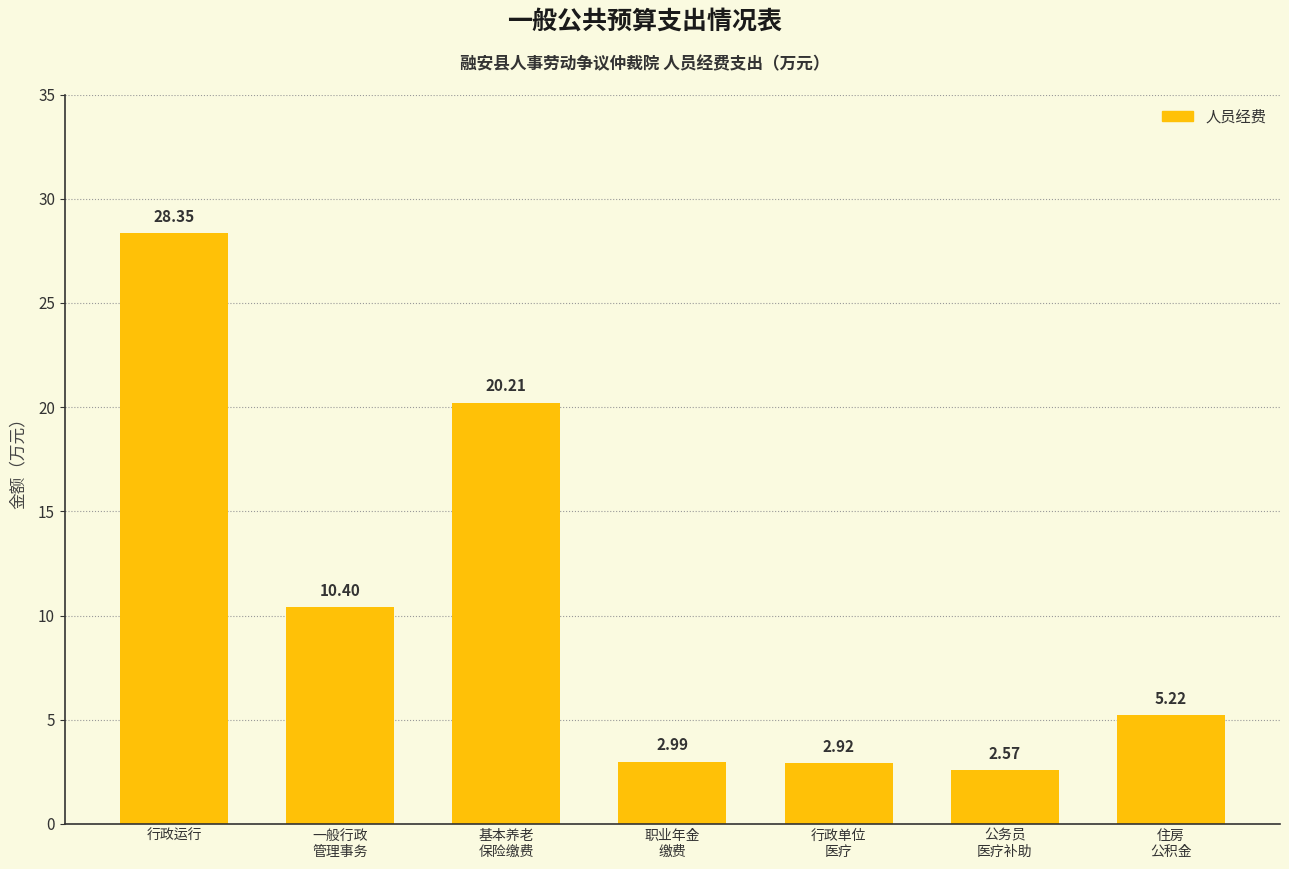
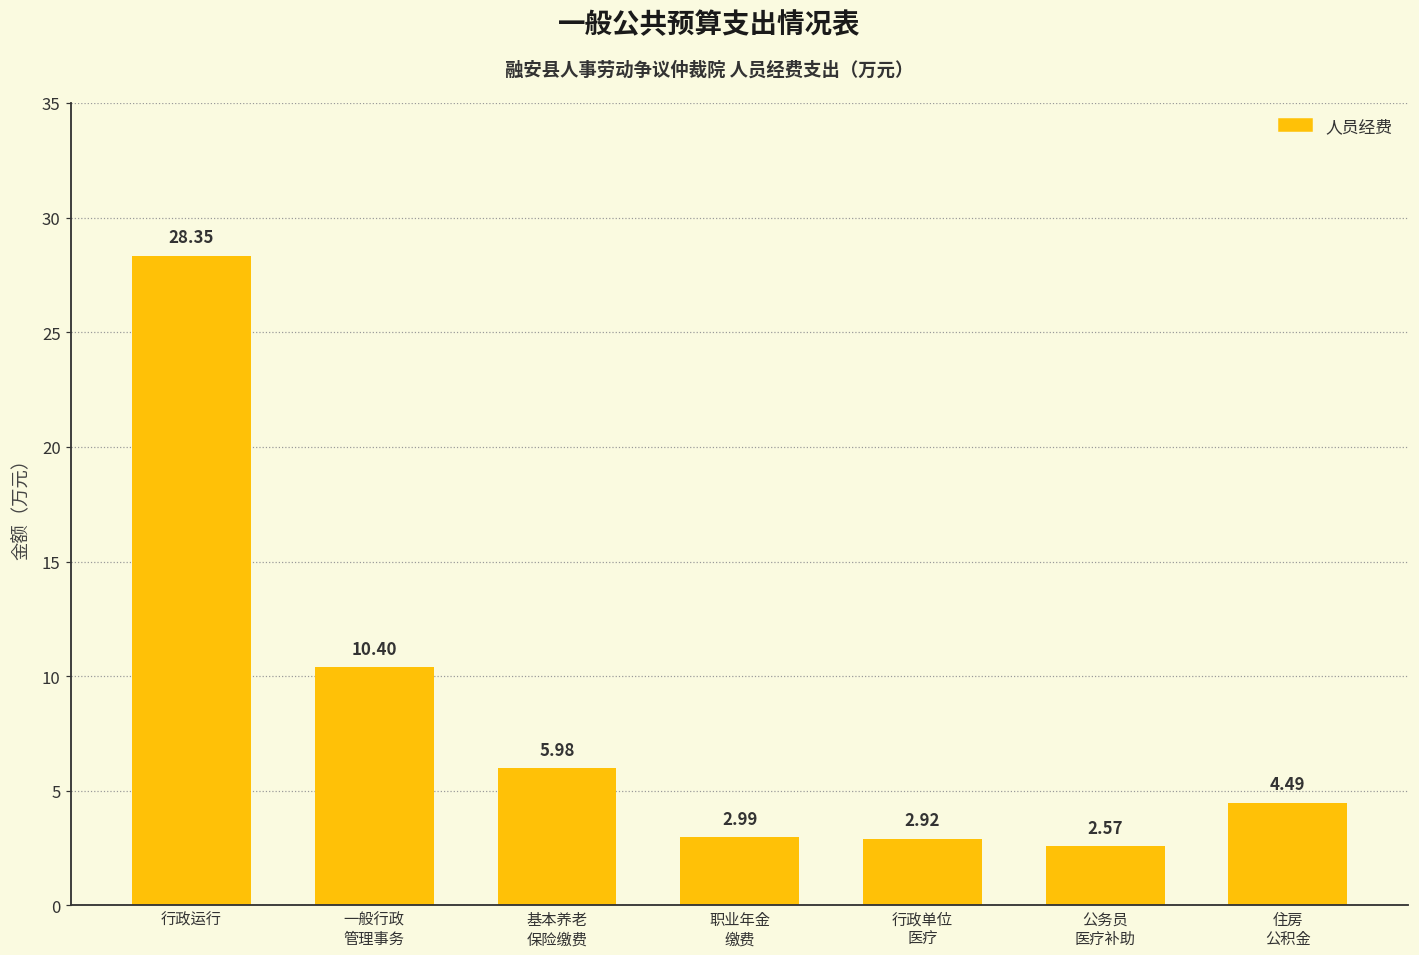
基本养老 保险缴费: 20.21 -> 5.98
住房 公积金: 5.22 -> 4.49
